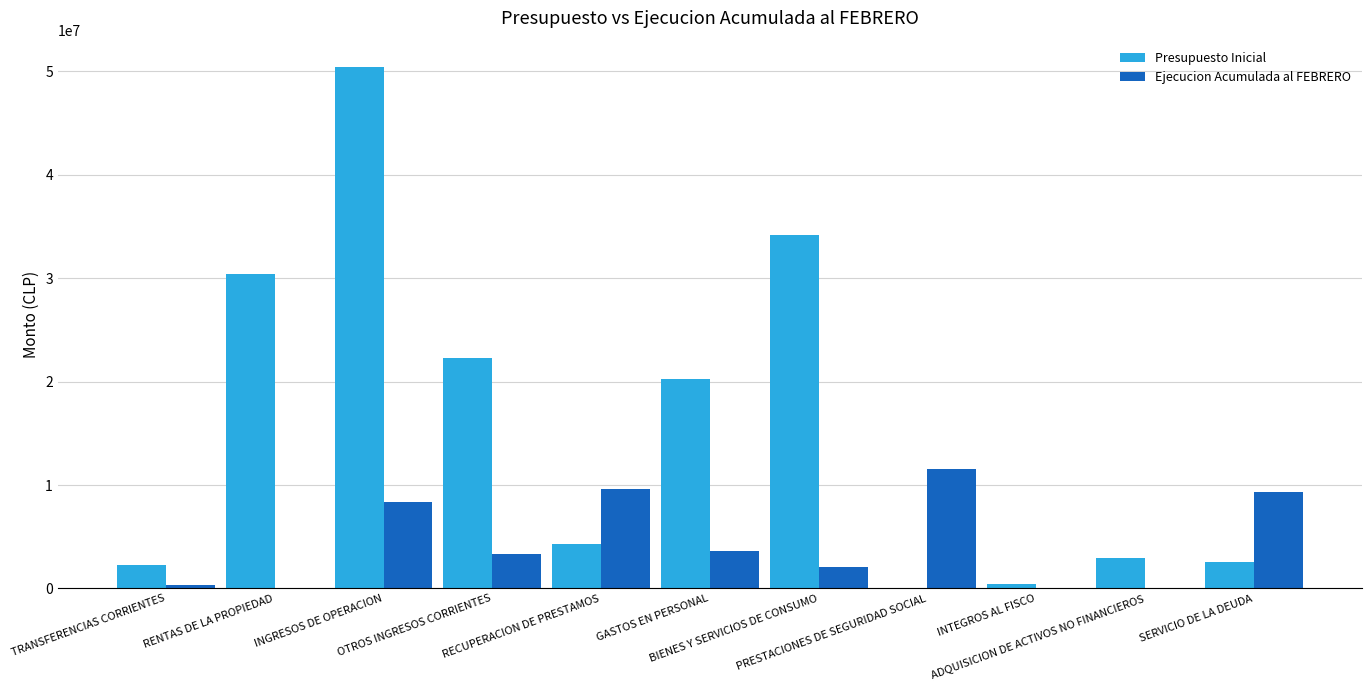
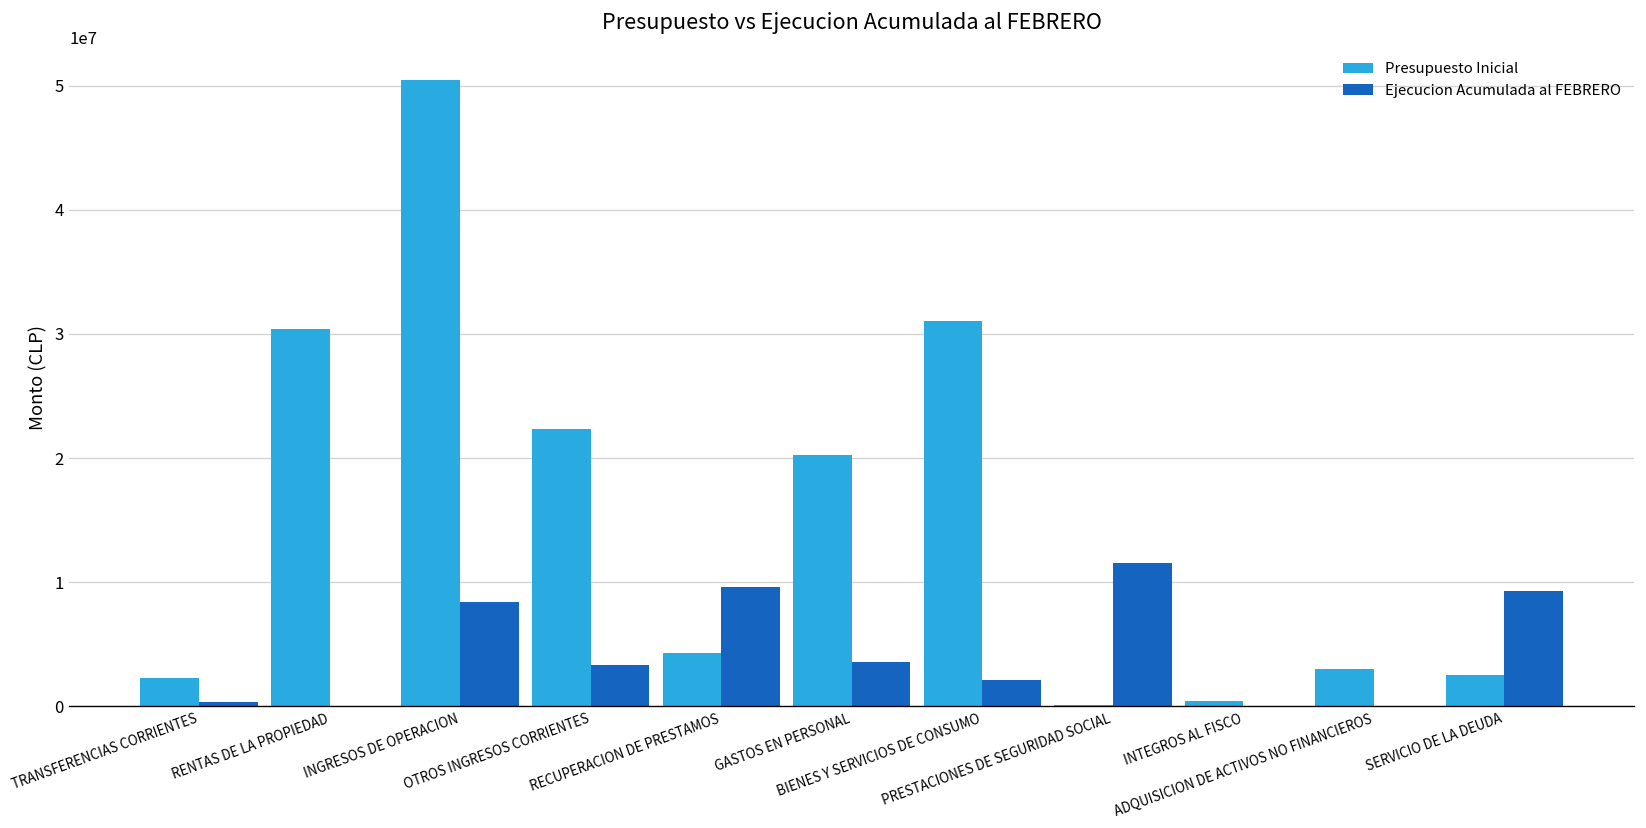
Presupuesto Inicial, BIENES Y SERVICIOS DE CONSUMO: 34200000 -> 31100000
